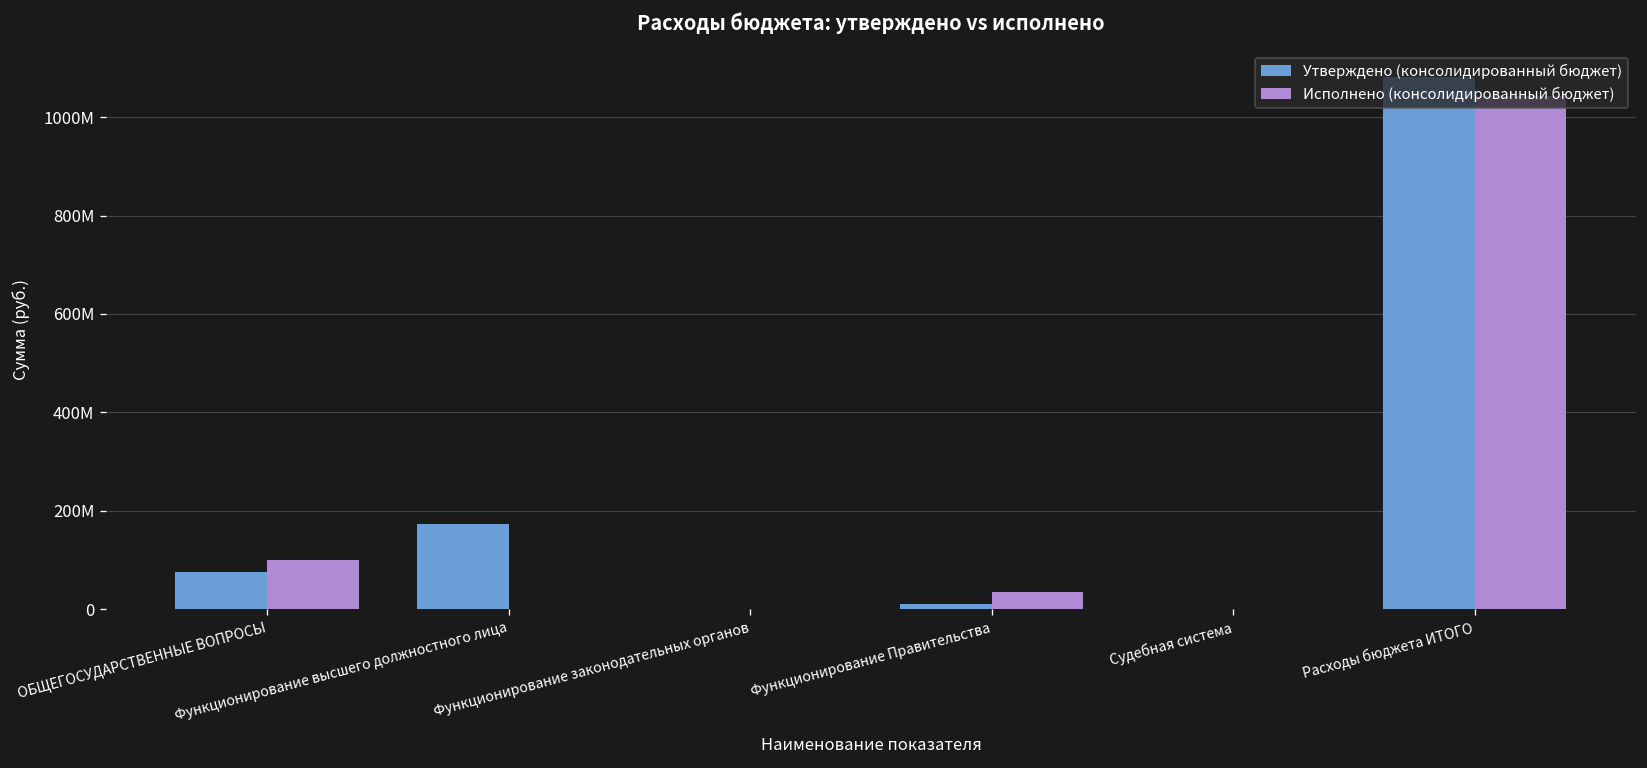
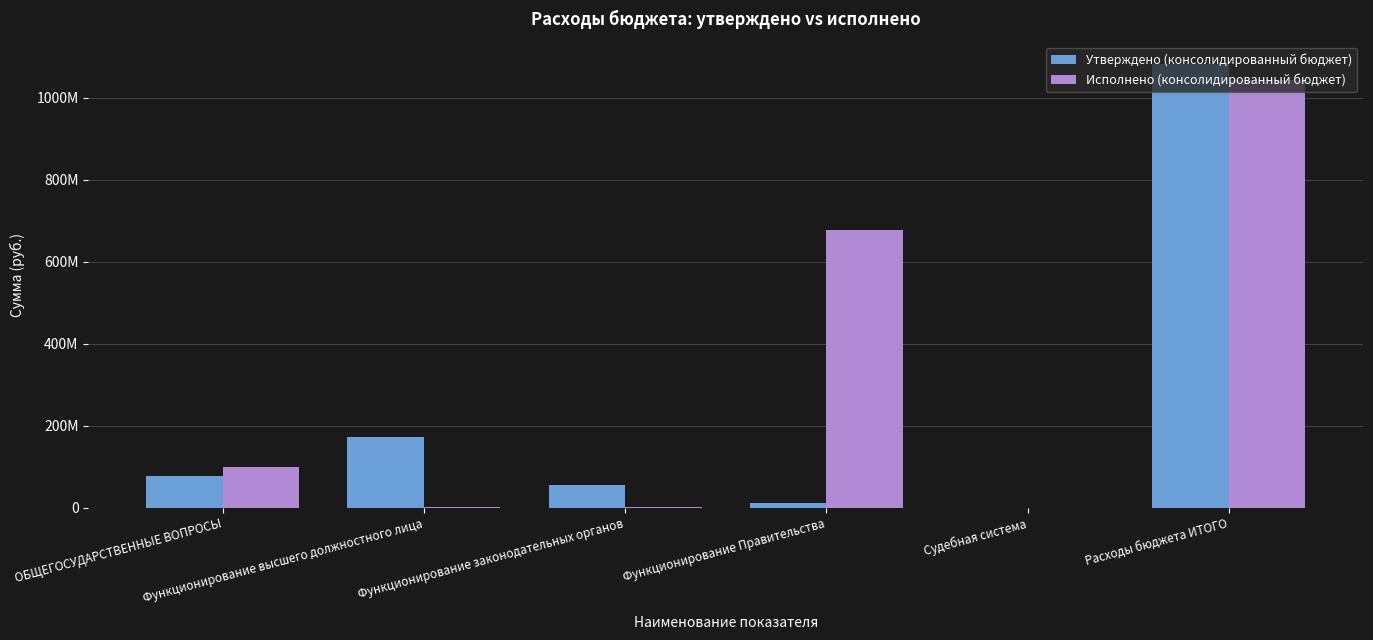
Утверждено (консолидированный бюджет), Функционирование законодательных органов: 0 -> 60000000
Исполнено (консолидированный бюджет), Функционирование Правительства: 40000000 -> 680000000
